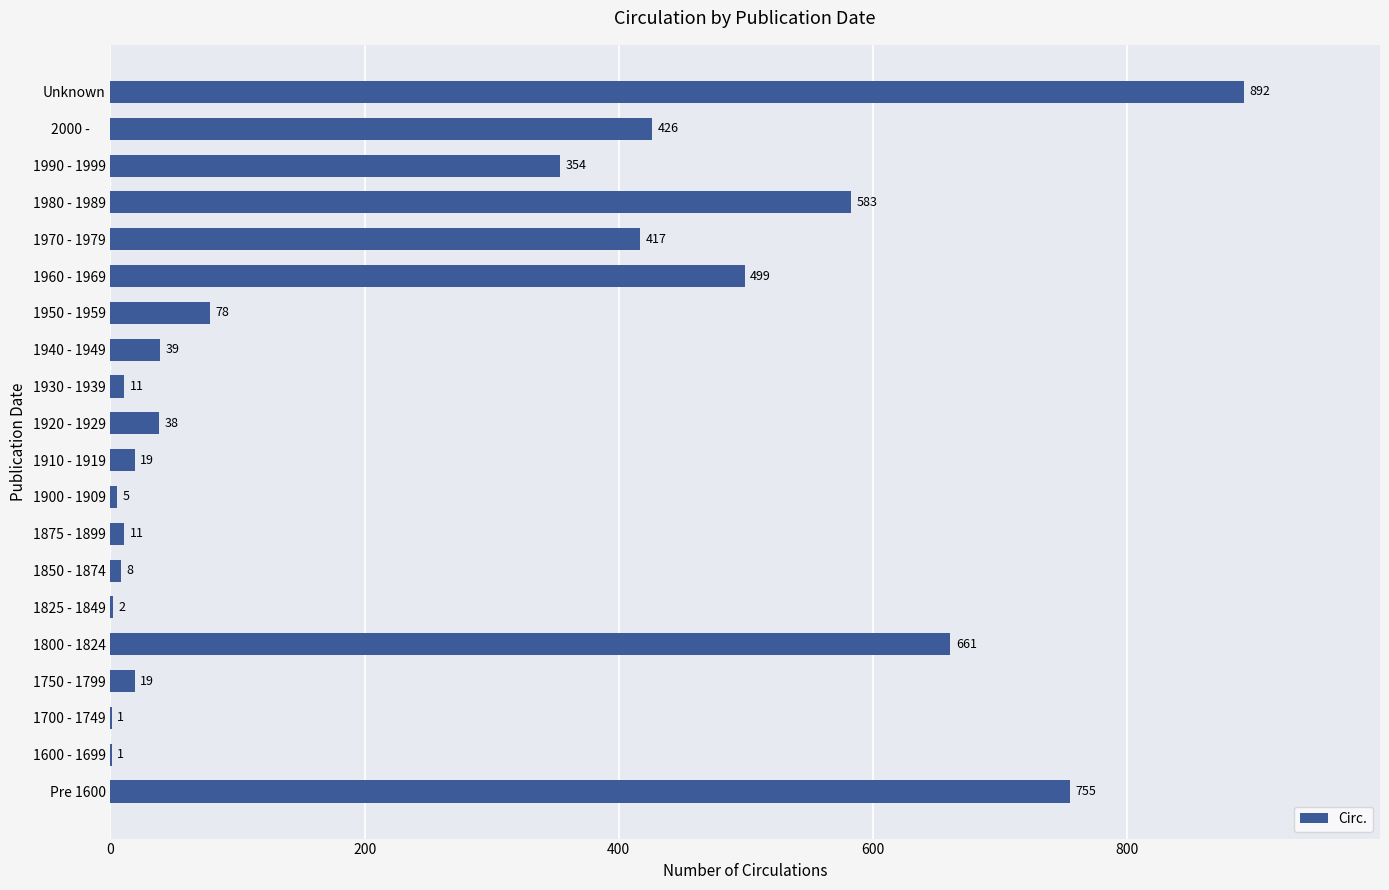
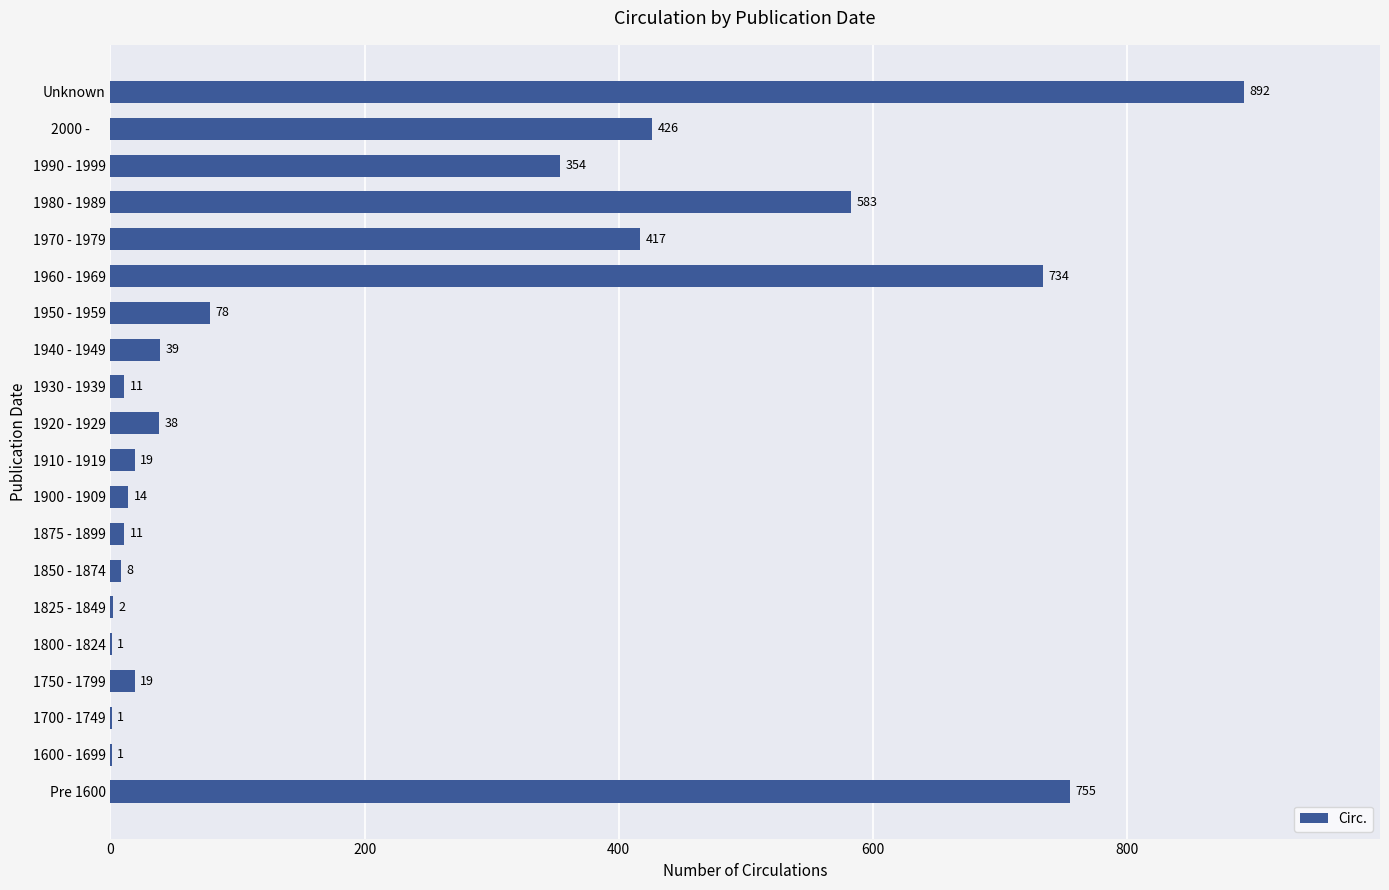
1960 - 1969: 499 -> 734
1900 - 1909: 5 -> 14
1800 - 1824: 661 -> 1
